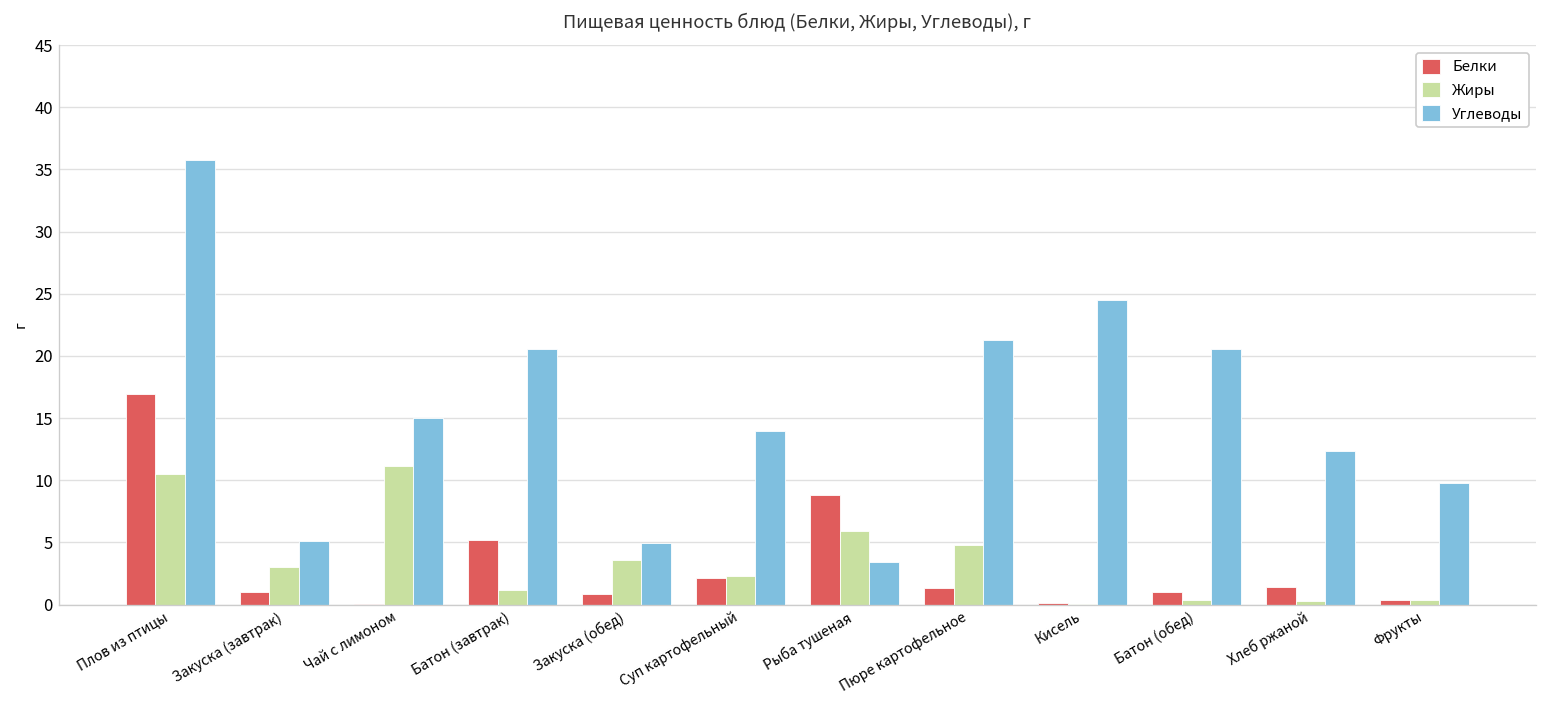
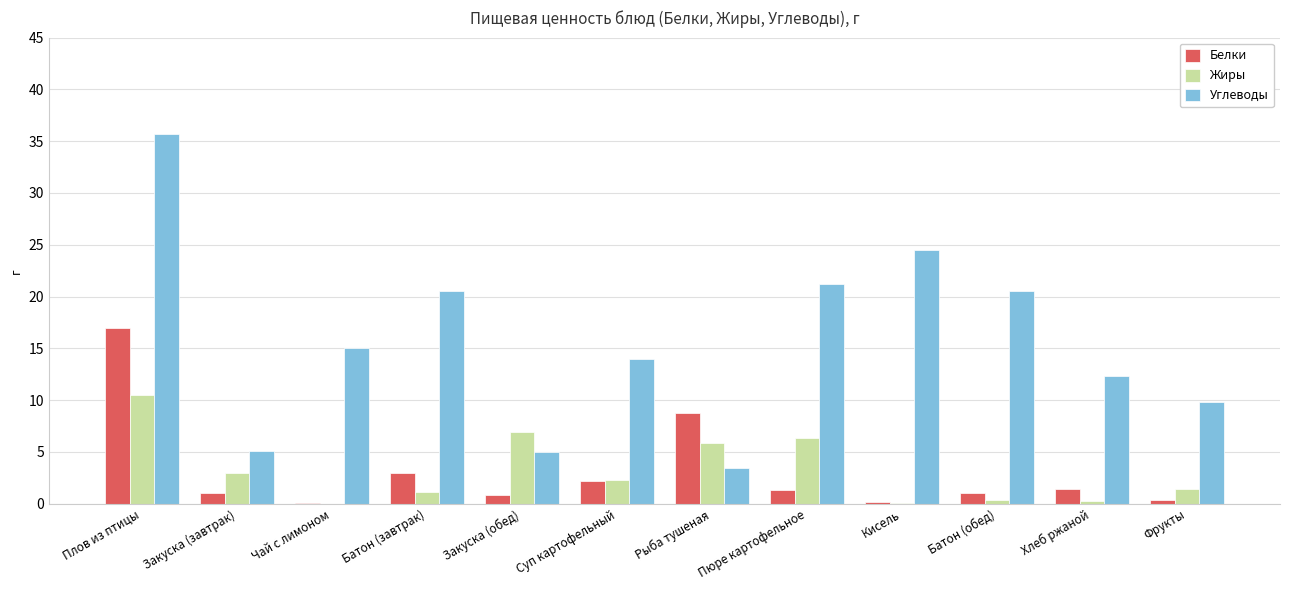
Жиры, Чай с лимоном: 11.1 -> 0.0
Белки, Батон (завтрак): 5.2 -> 3.0
Жиры, Закуска (обед): 3.6 -> 6.9
Жиры, Пюре картофельное: 4.8 -> 6.3
Жиры, Фрукты: 0.4 -> 1.4
